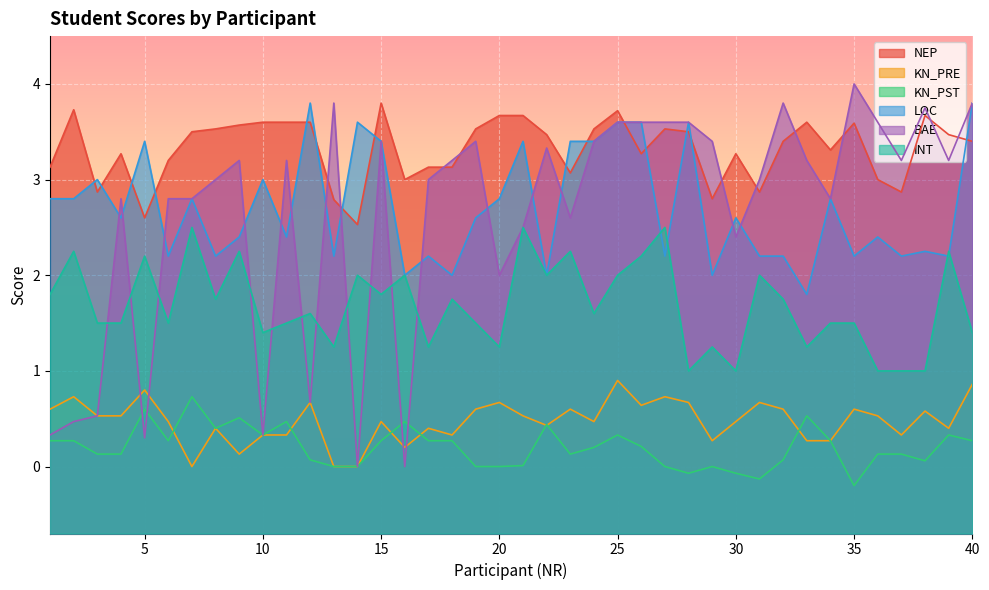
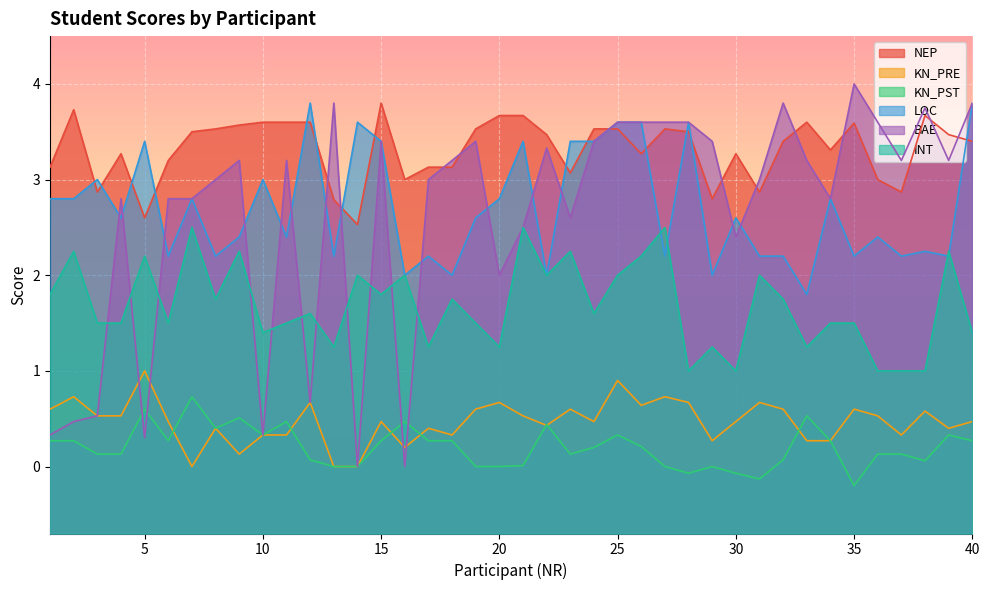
KN_PRE, 5: 0.8 -> 1.0
NEP, 25: 3.7 -> 3.5
KN_PRE, 40: 0.9 -> 0.5
